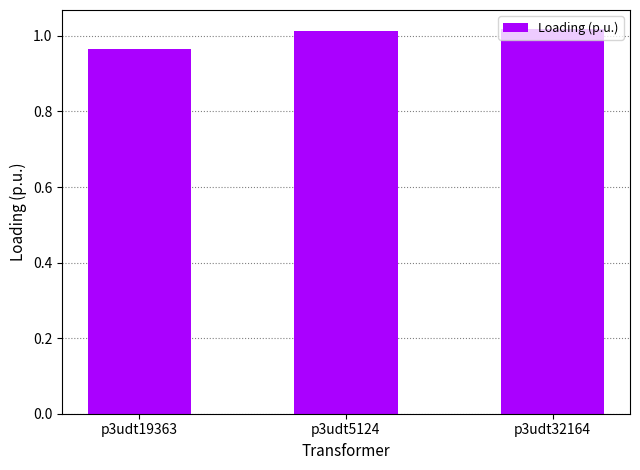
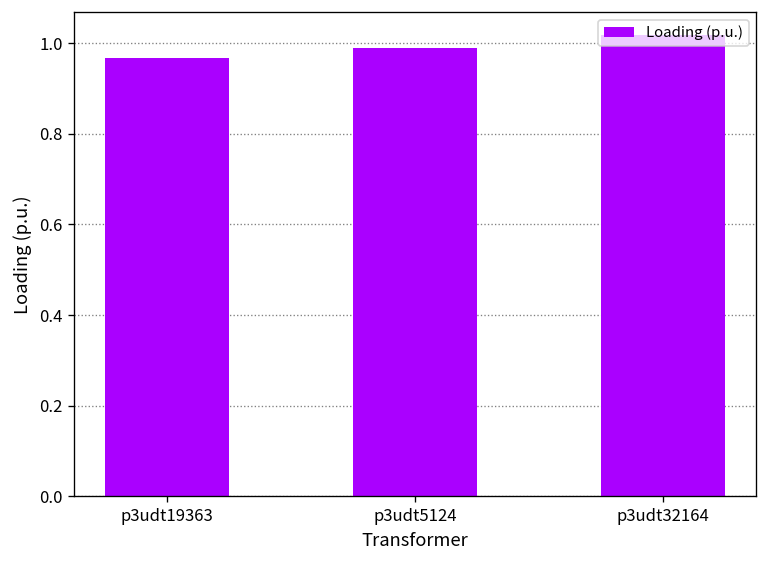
p3udt5124: 1.01 -> 0.99
